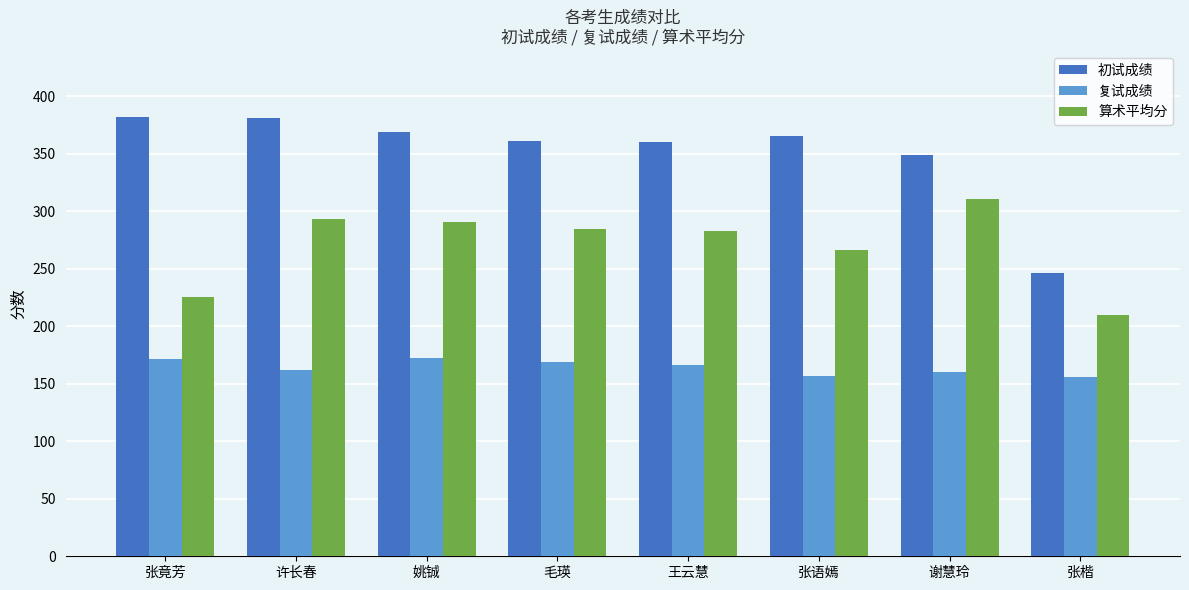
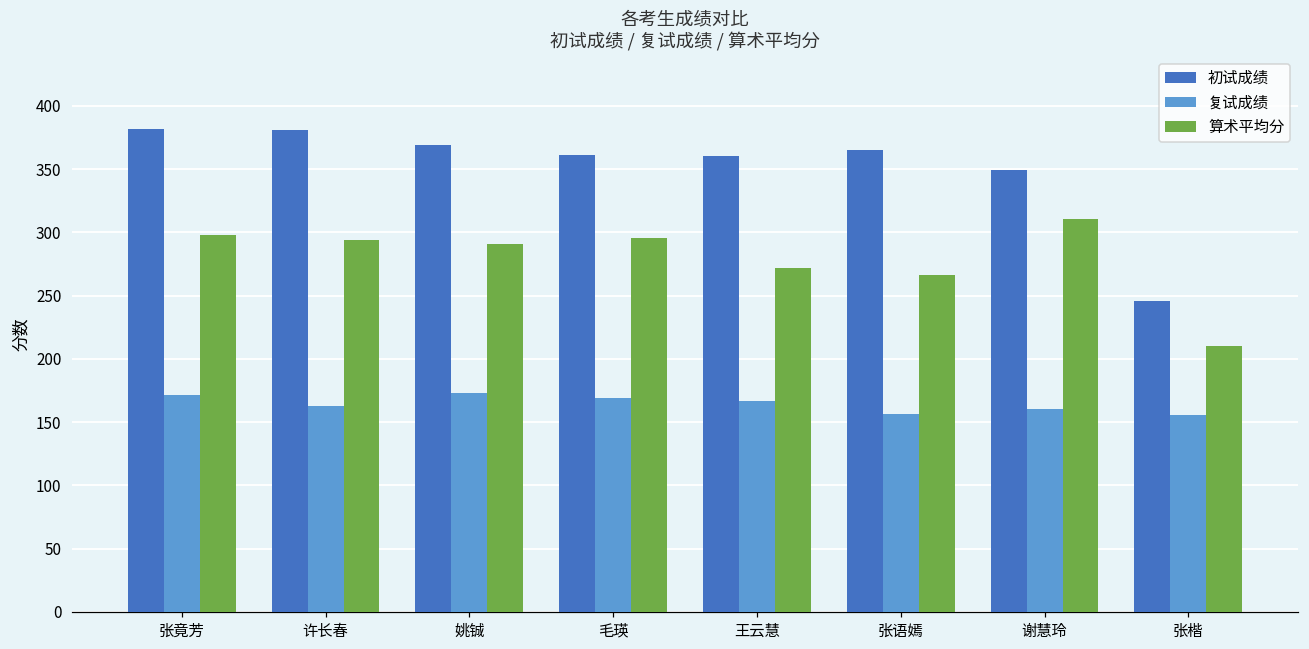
算术平均分, 张竟芳: 226 -> 298
算术平均分, 毛瑛: 284 -> 296
算术平均分, 王云慧: 283 -> 272
